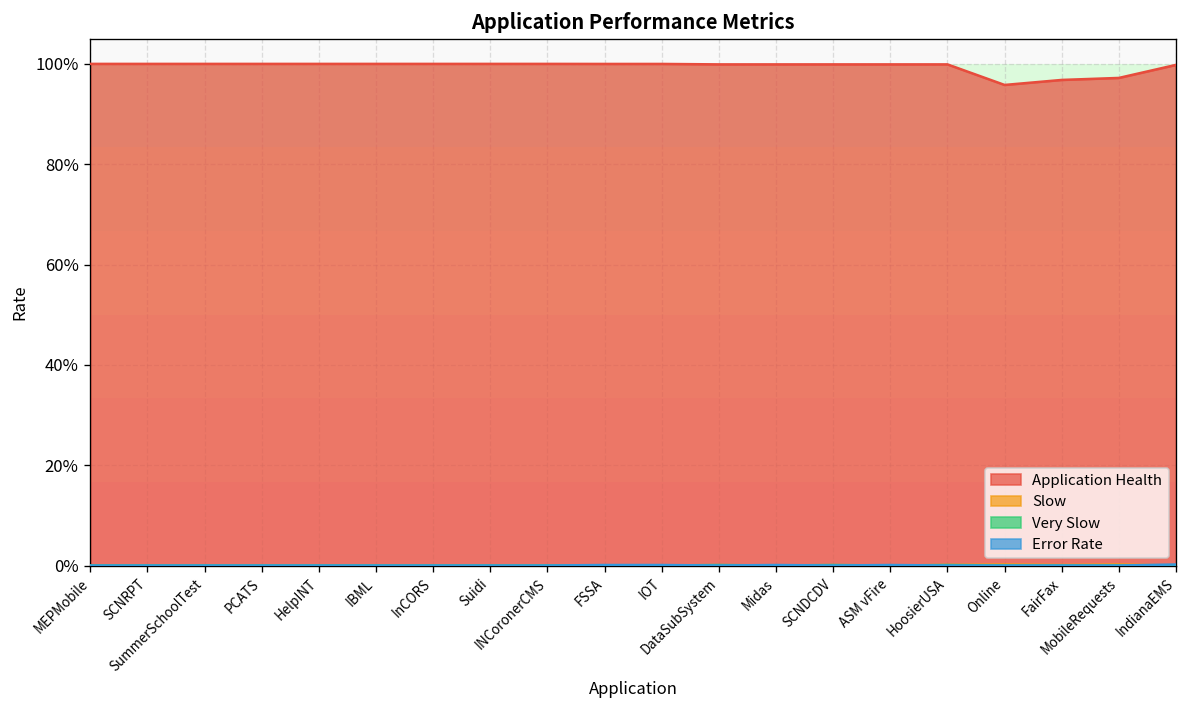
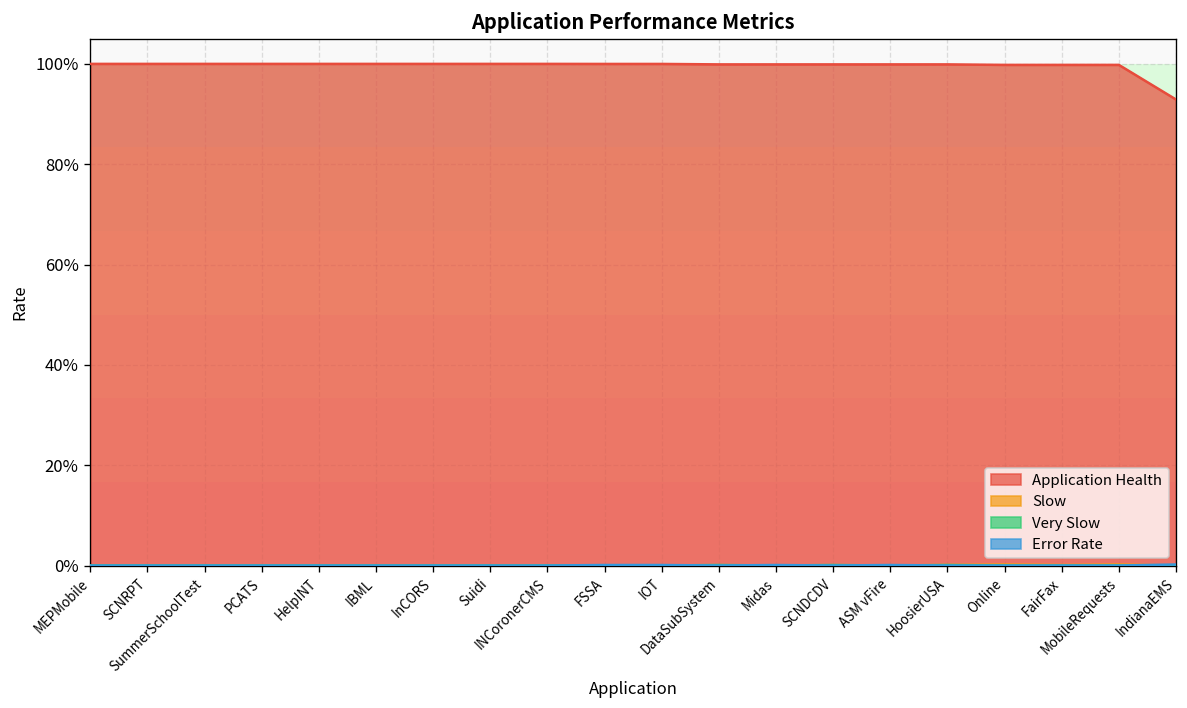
Application Health, Online: 96% -> 100%
Application Health, FairFax: 97% -> 100%
Application Health, MobileRequests: 97% -> 100%
Application Health, IndianaEMS: 100% -> 93%
